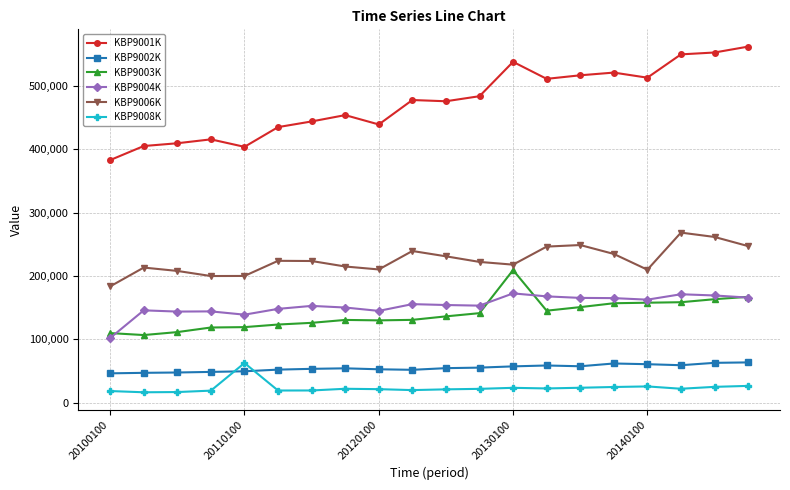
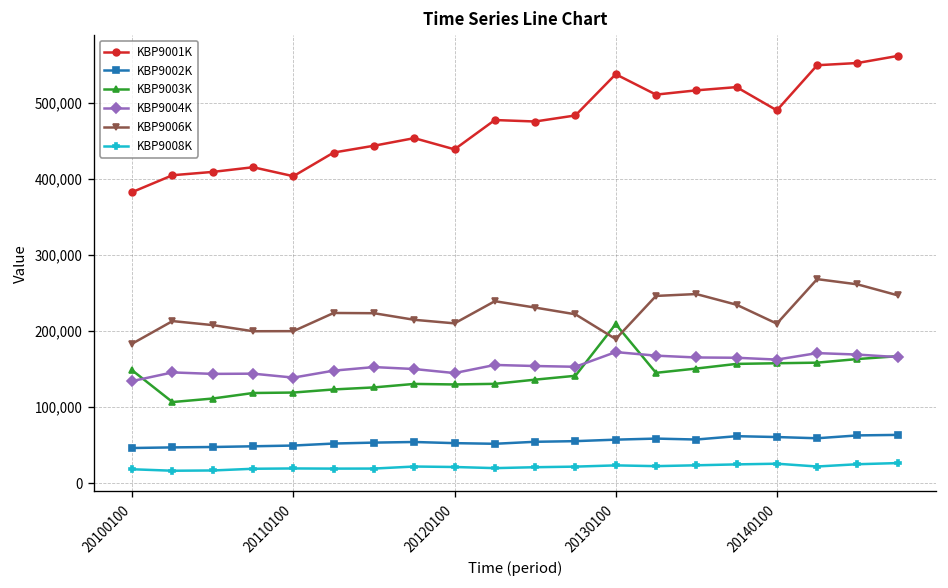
KBP9003K, 20100100: 110,000 -> 150,000
KBP9004K, 20100100: 100,000 -> 130,000
KBP9008K, 20110100: 60,000 -> 20,000
KBP9006K, 20130100: 220,000 -> 190,000
KBP9001K, 20140100: 510,000 -> 490,000
